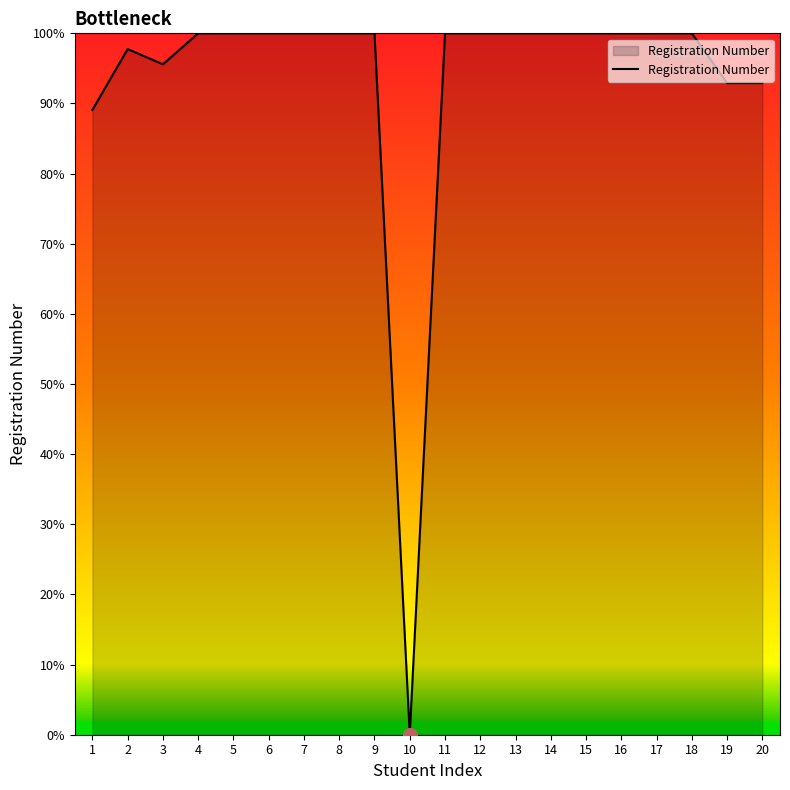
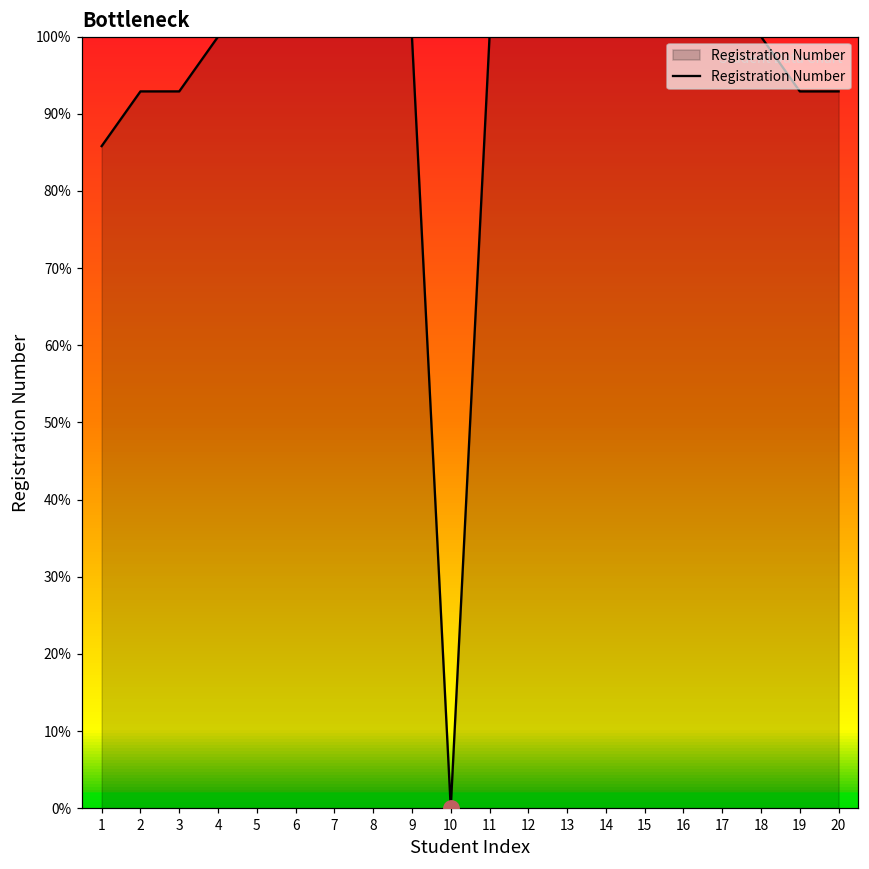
Registration Number, 1: 89% -> 86%
Registration Number, 2: 98% -> 93%
Registration Number, 3: 96% -> 93%
